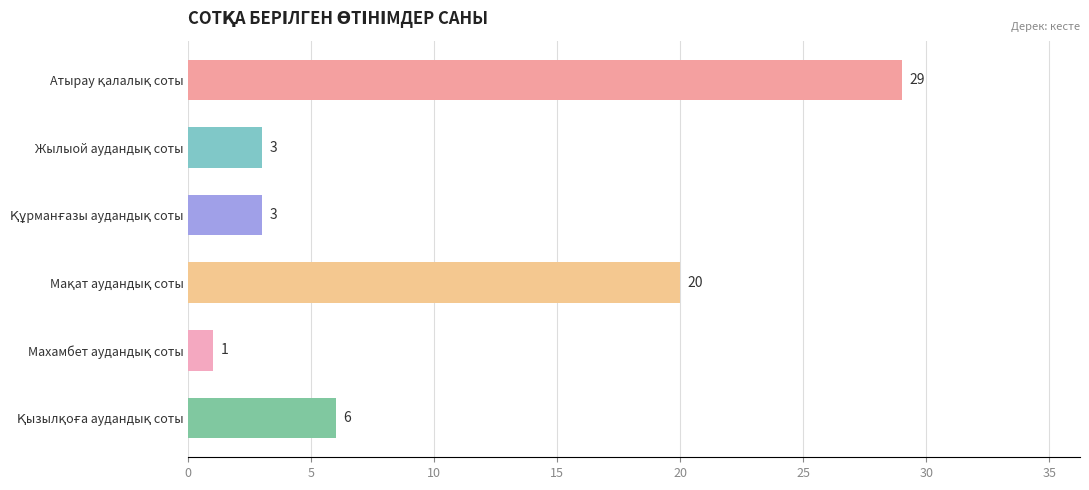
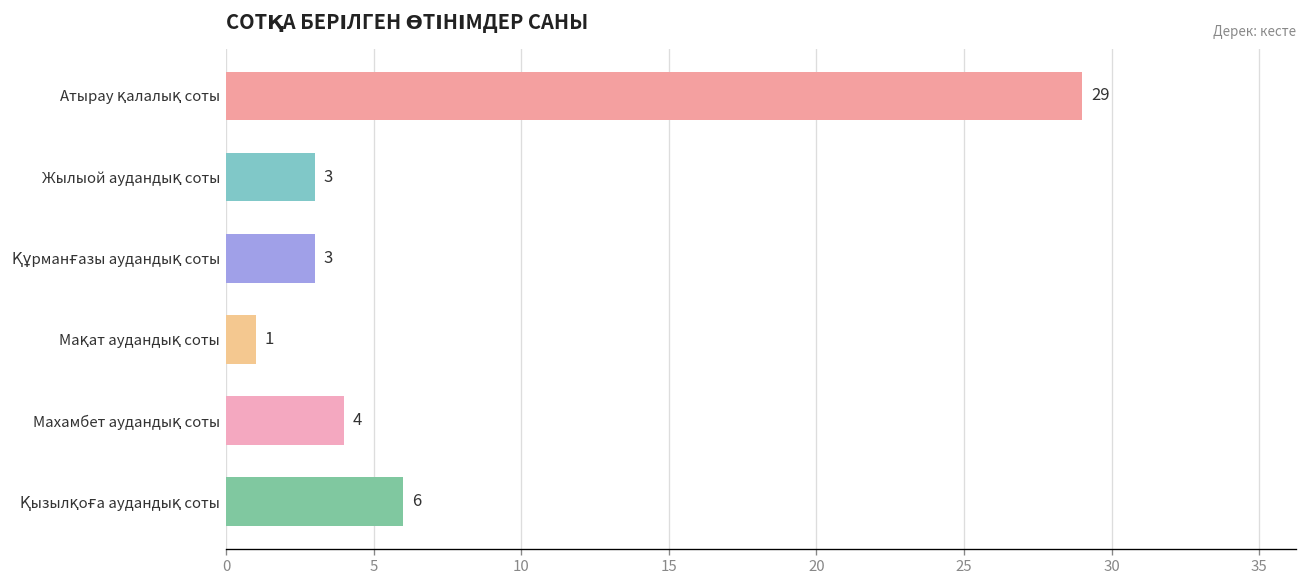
Мақат аудандық соты: 20 -> 1
Махамбет аудандық соты: 1 -> 4
